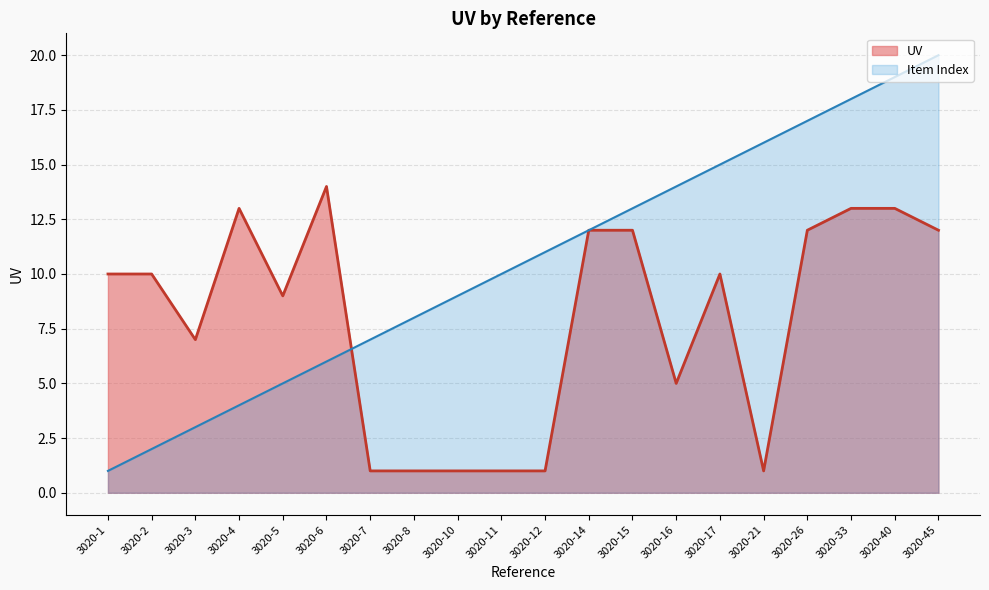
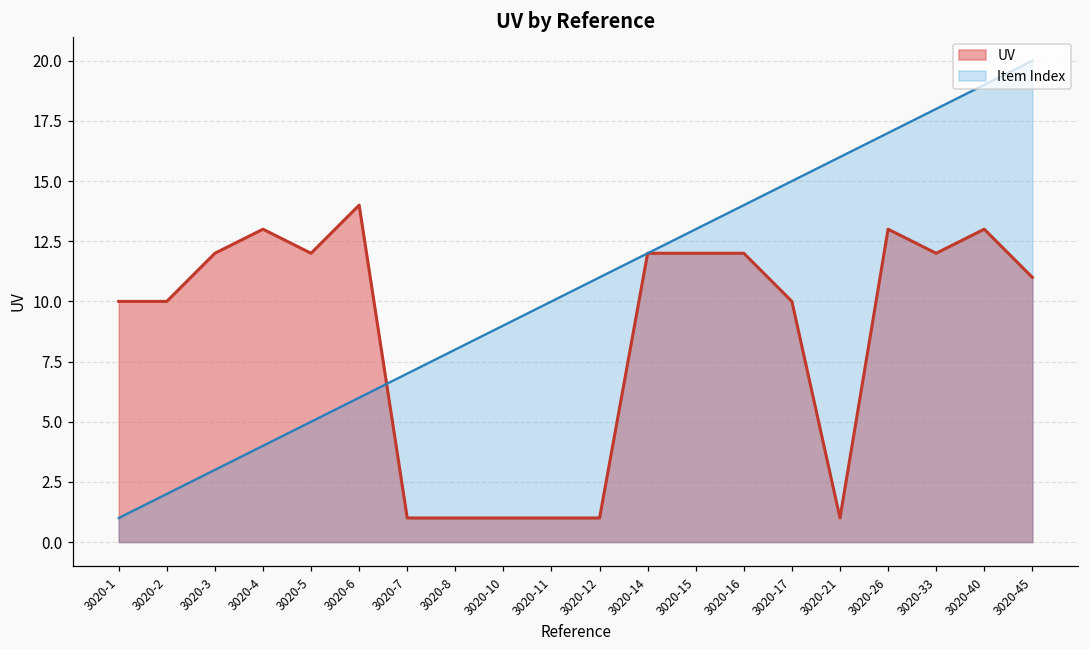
UV, 3020-3: 7 -> 12
UV, 3020-5: 9 -> 12
UV, 3020-16: 5 -> 12
UV, 3020-26: 12 -> 13
UV, 3020-33: 13 -> 12
UV, 3020-45: 12 -> 11
